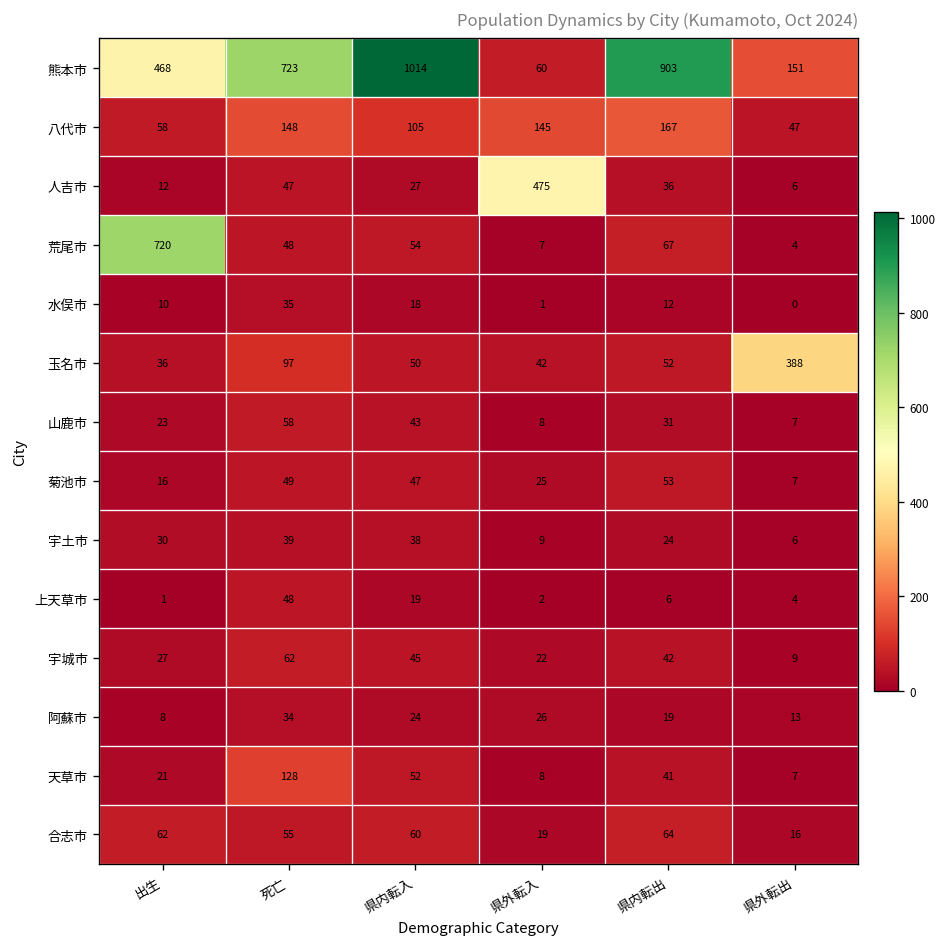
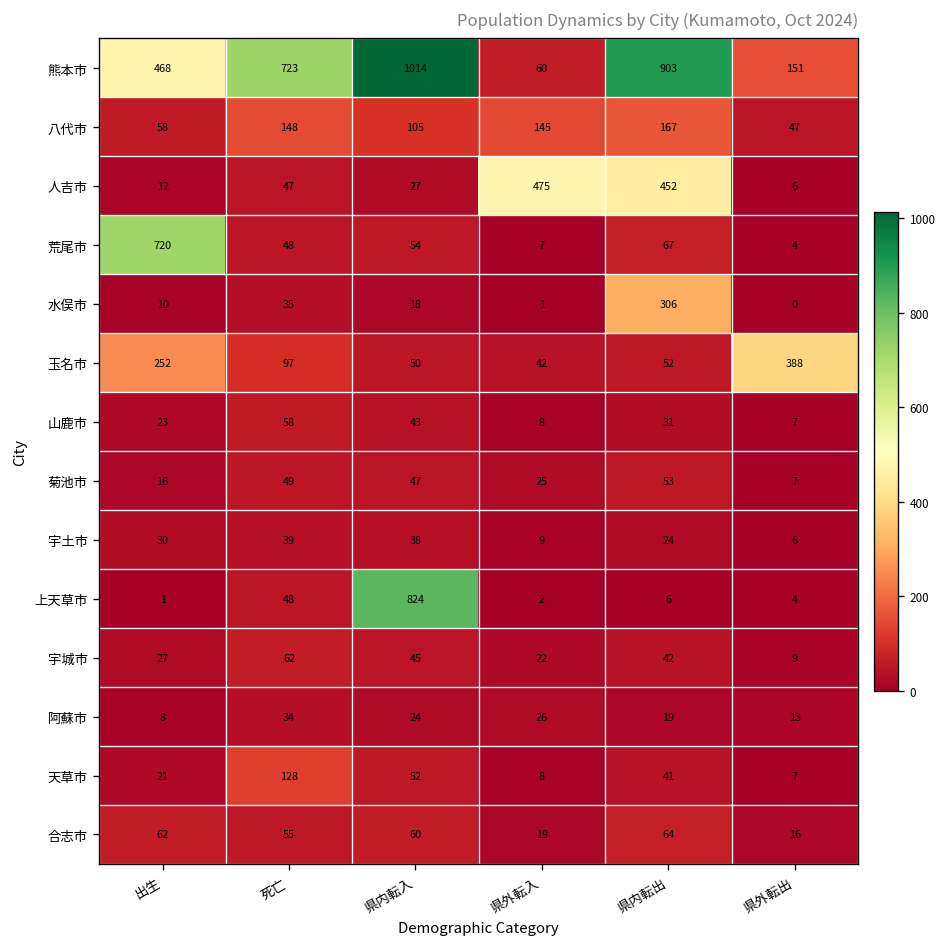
人吉市, 県内転出: 36 -> 452
水俣市, 県内転出: 12 -> 306
玉名市, 出生: 36 -> 252
上天草市, 県内転入: 19 -> 824
